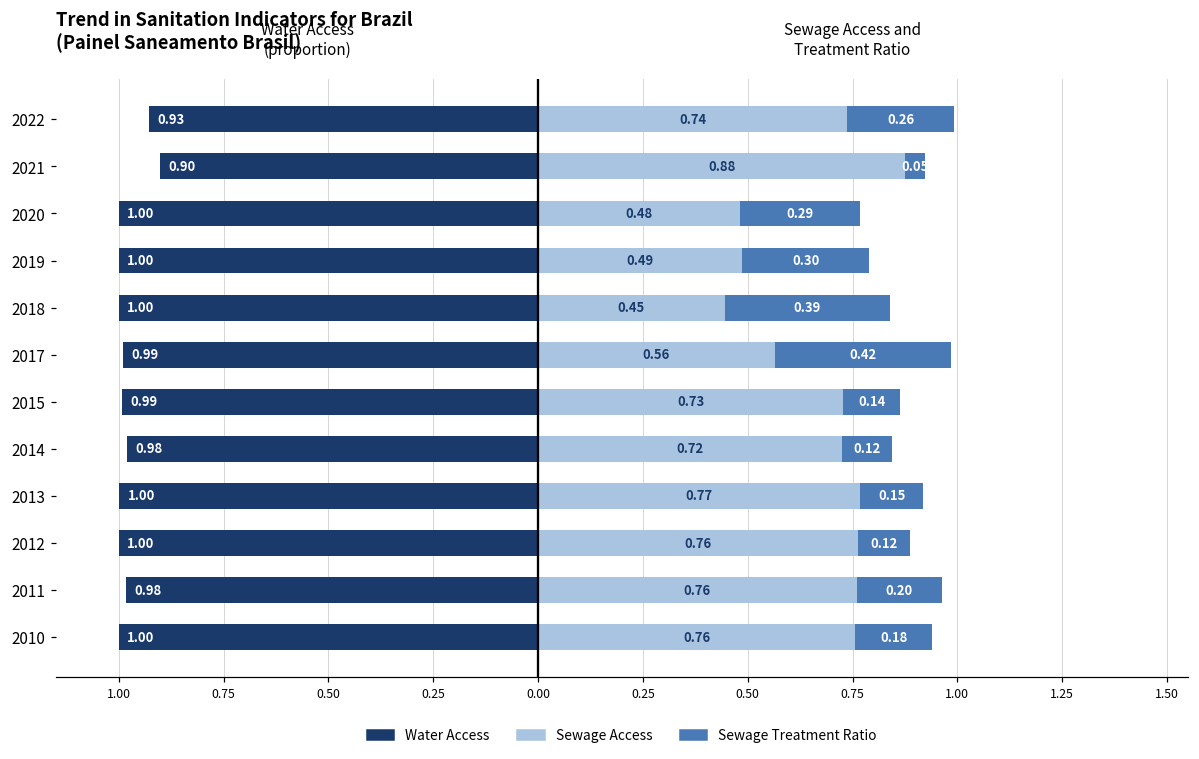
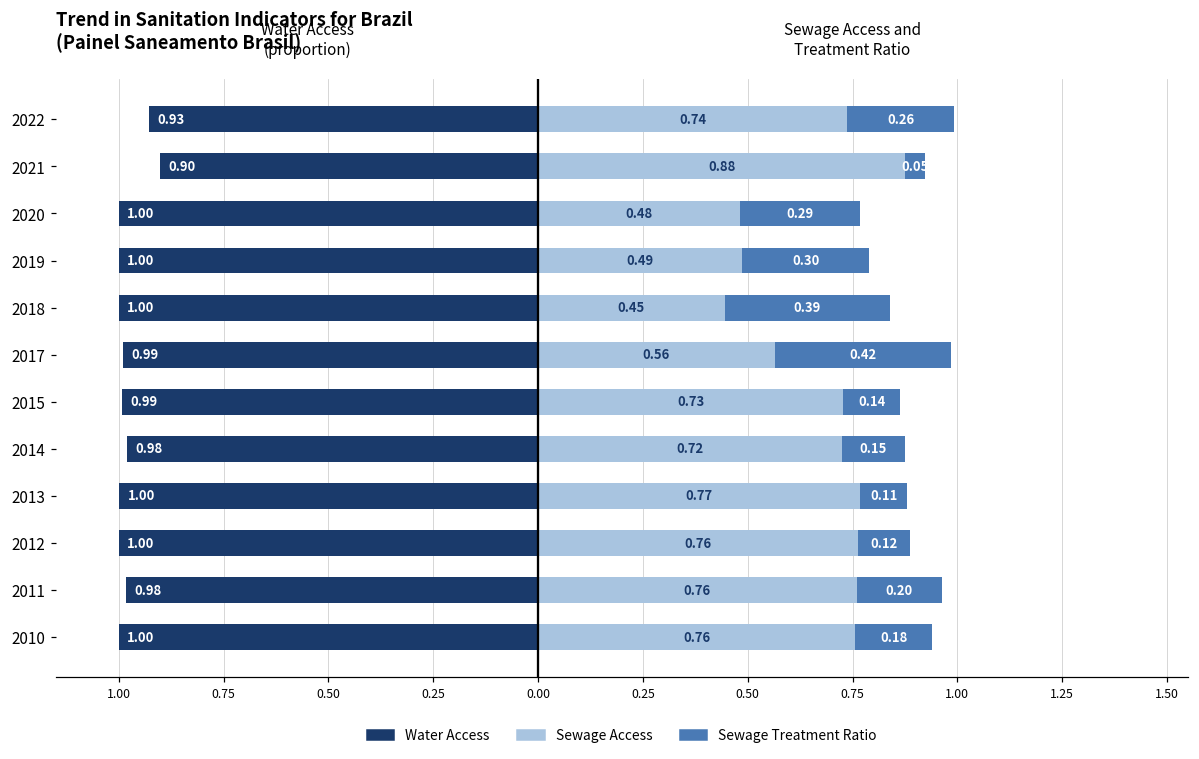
Sewage Treatment Ratio, 2014: 0.12 -> 0.15
Sewage Treatment Ratio, 2013: 0.15 -> 0.11
